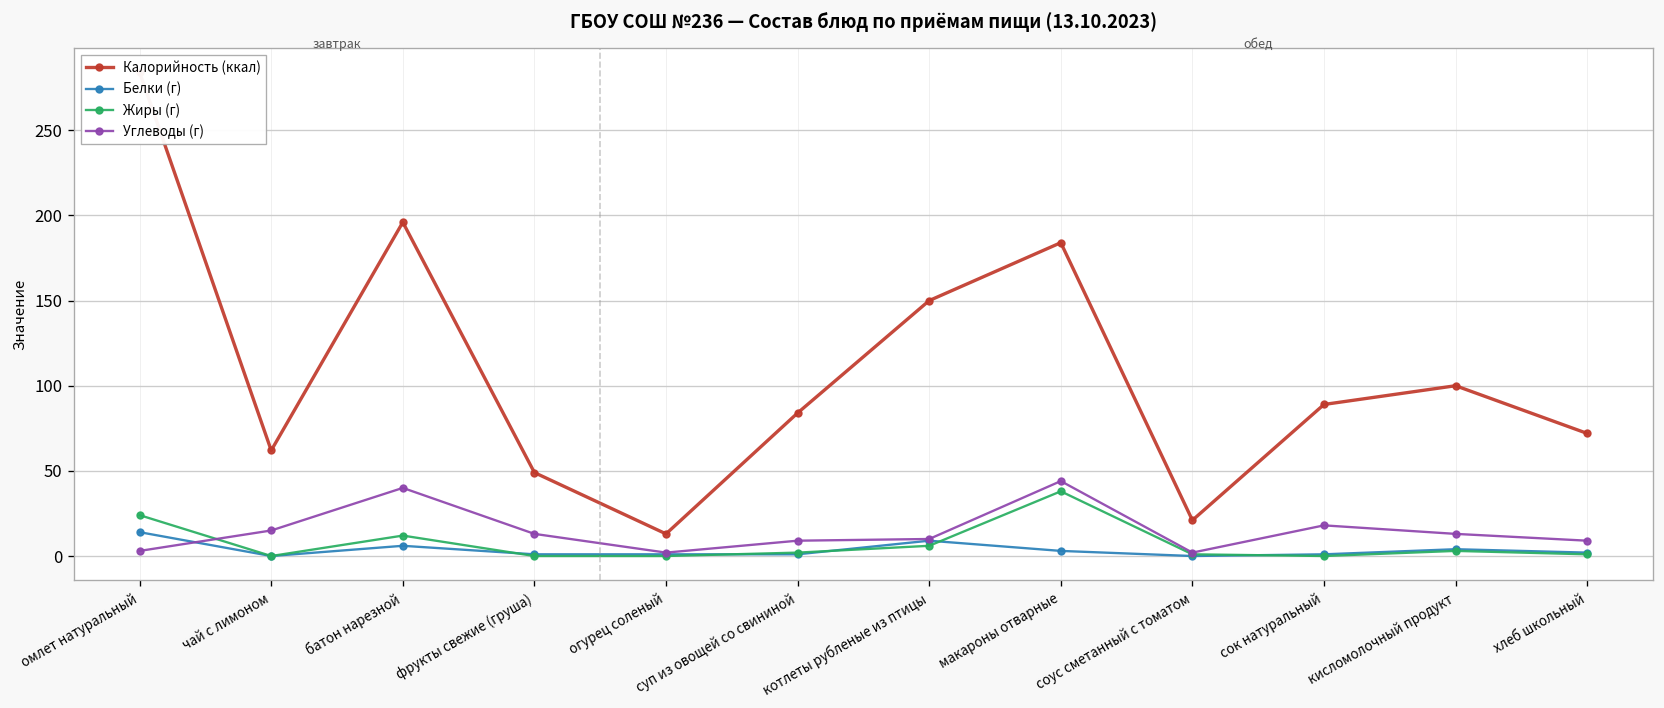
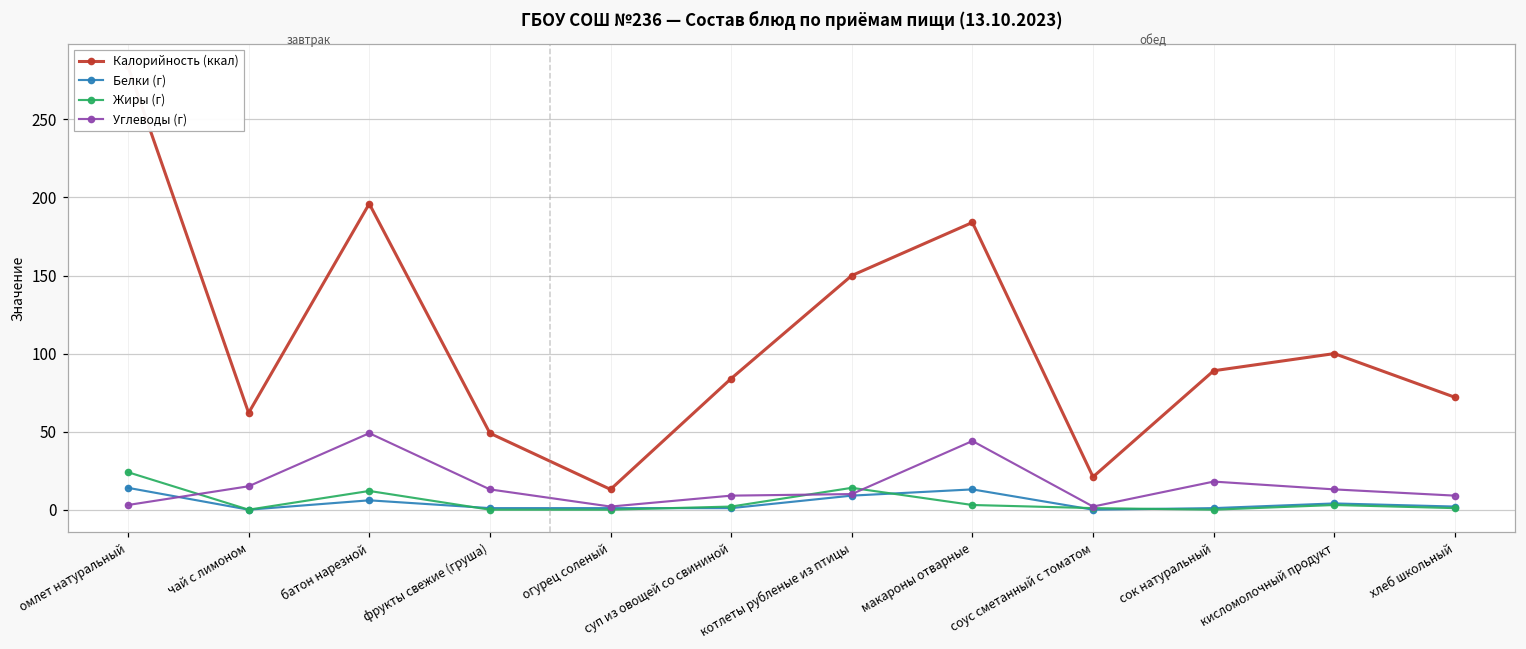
Углеводы (г), батон нарезной: 40 -> 49
Жиры (г), котлеты рубленые из птицы: 6 -> 14
Белки (г), макароны отварные: 3 -> 13
Жиры (г), макароны отварные: 38 -> 3
